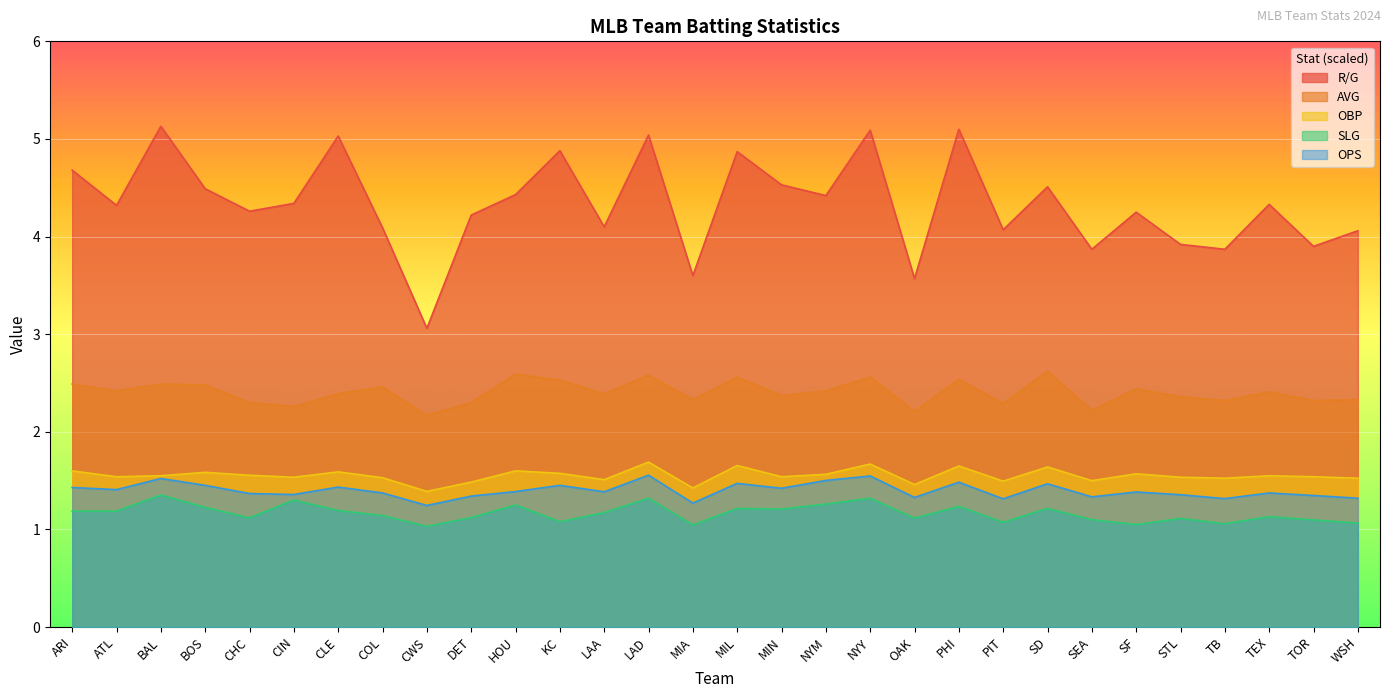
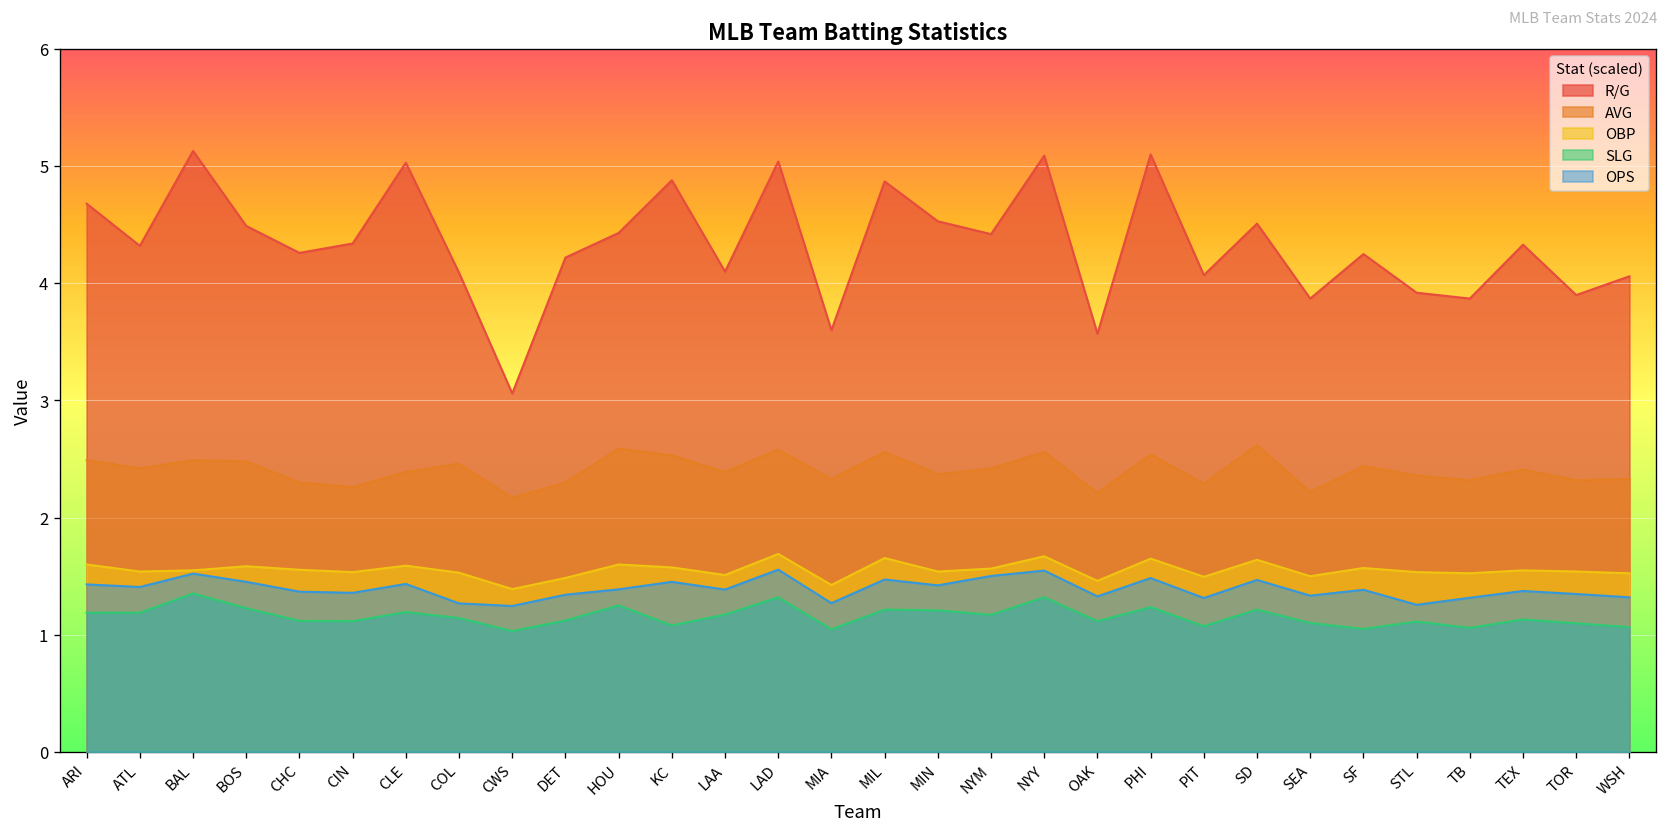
SLG, CIN: 1.3 -> 1.1
OPS, COL: 1.4 -> 1.3
SLG, NYM: 1.3 -> 1.2
OPS, STL: 1.4 -> 1.3
